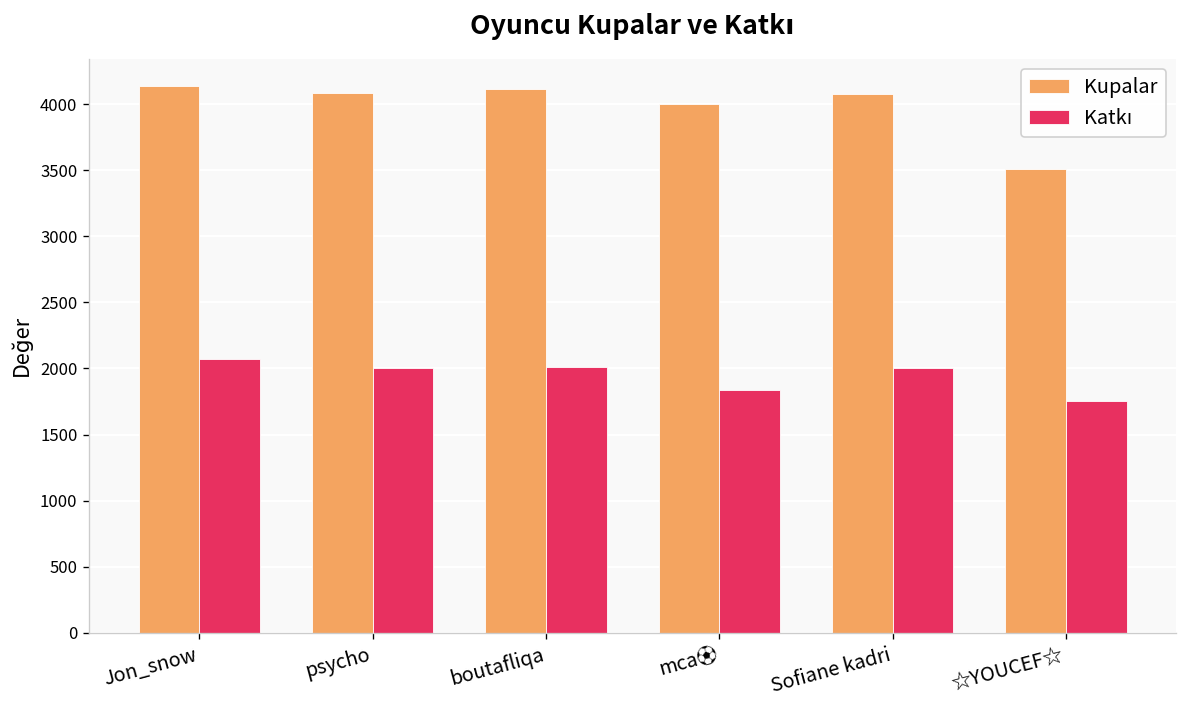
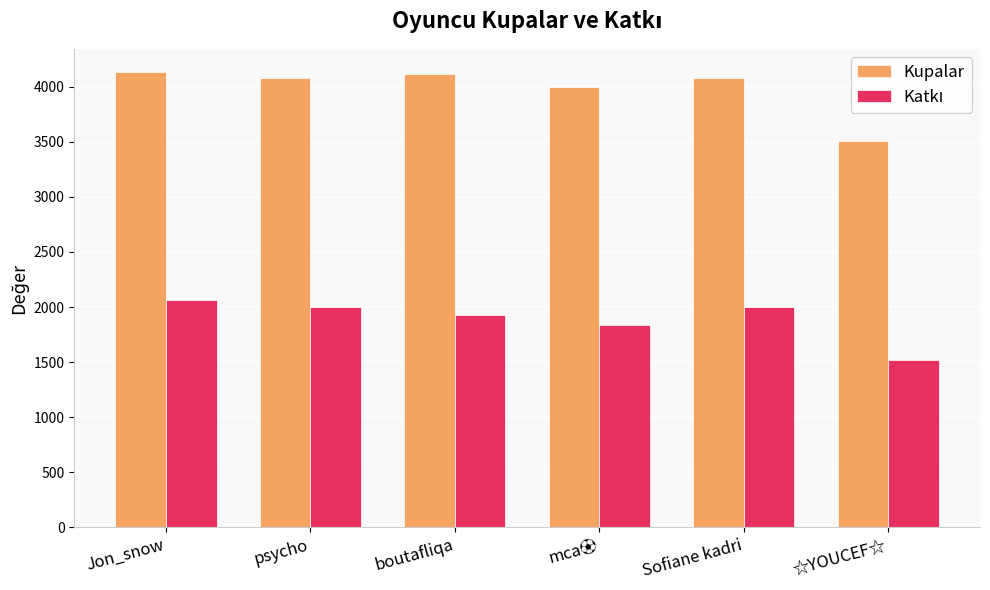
Katkı, boutafliqa: 2010 -> 1930
Katkı, ☆YOUCEF☆: 1760 -> 1520
